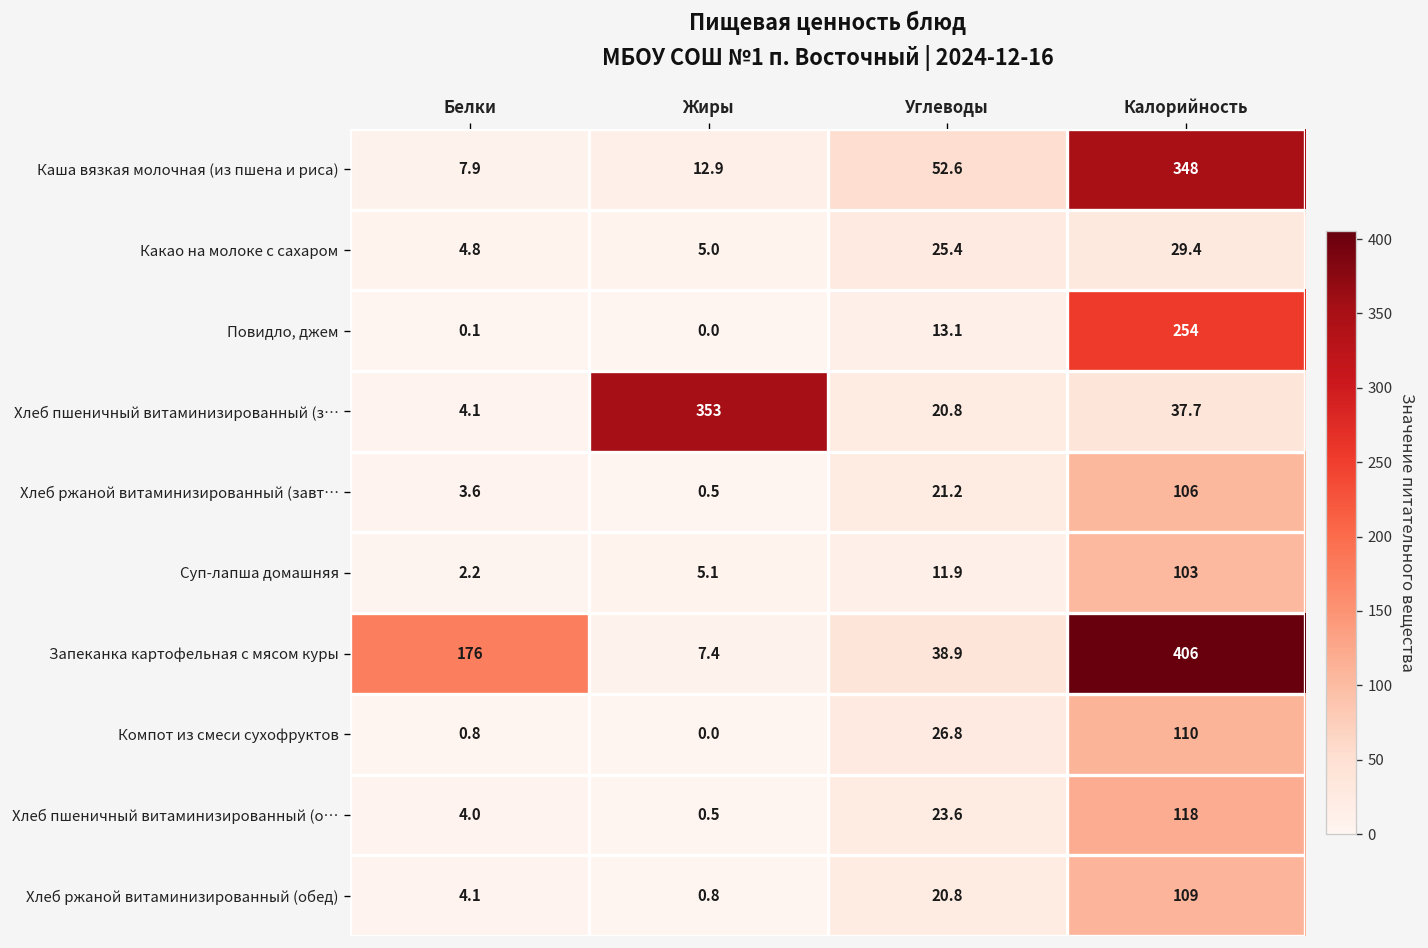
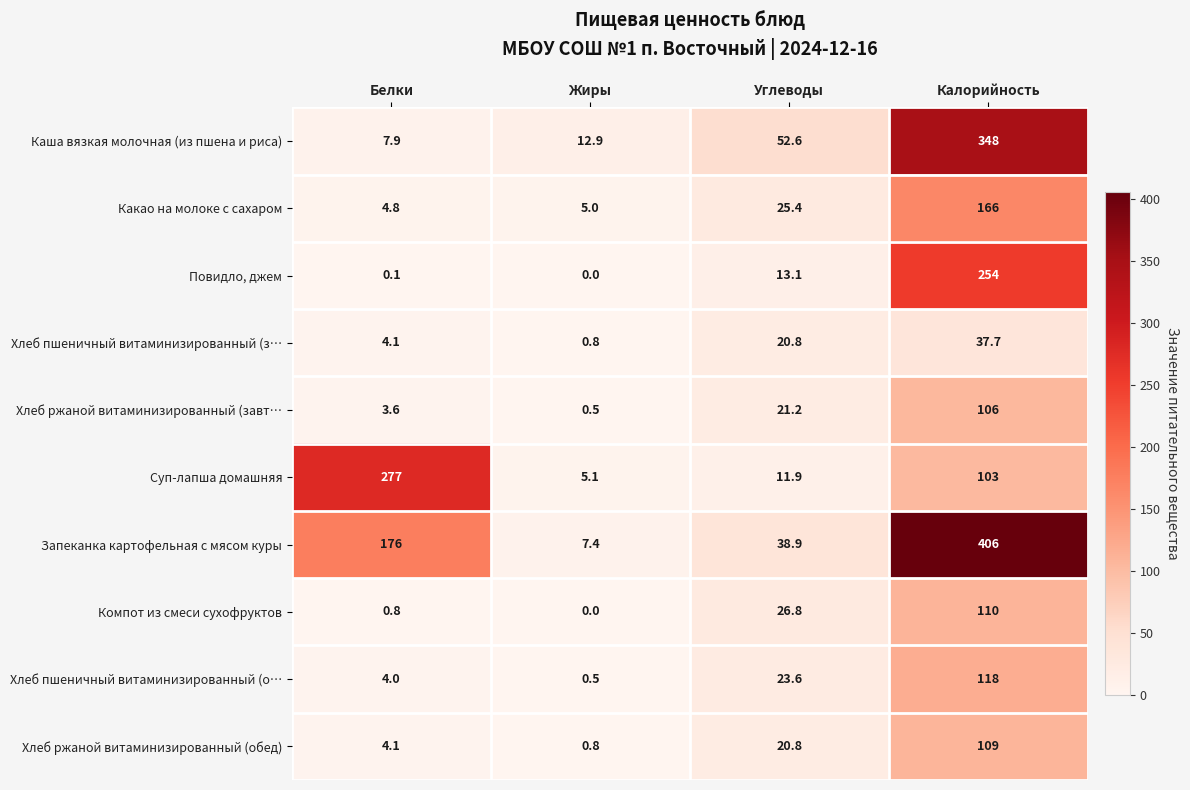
Какао на молоке с сахаром, Калорийность: 29.4 -> 166
Хлеб пшеничный витаминизированный (з…, Жиры: 353 -> 0.8
Суп-лапша домашняя, Белки: 2.2 -> 277
